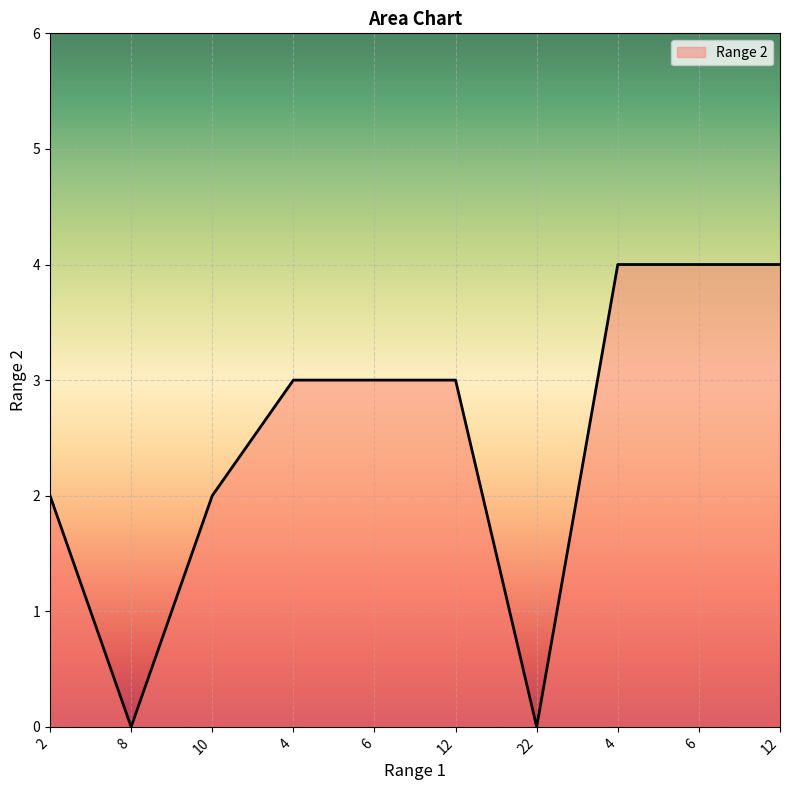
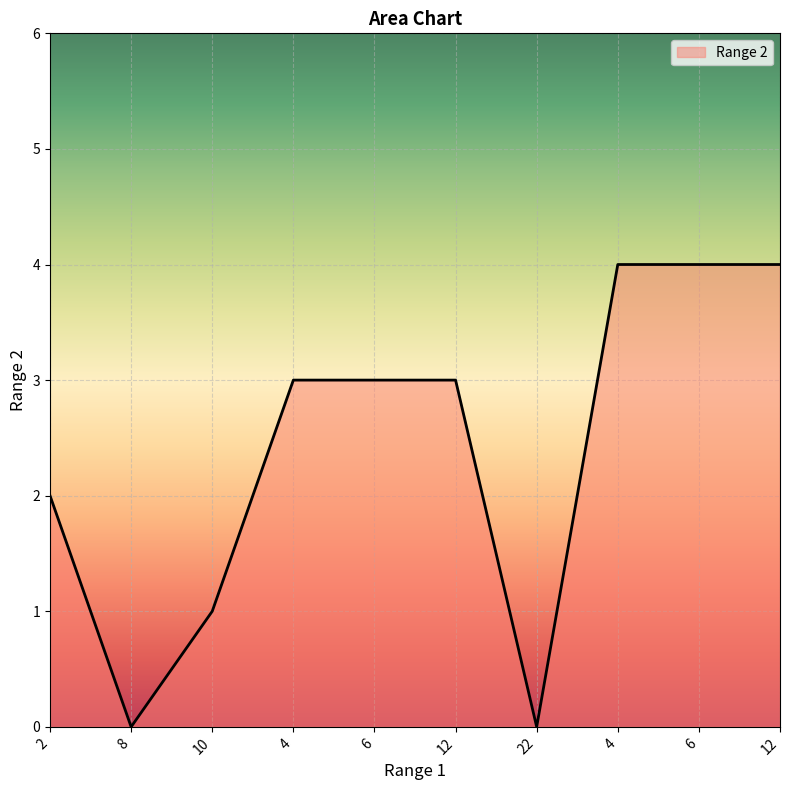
10: 2 -> 1
